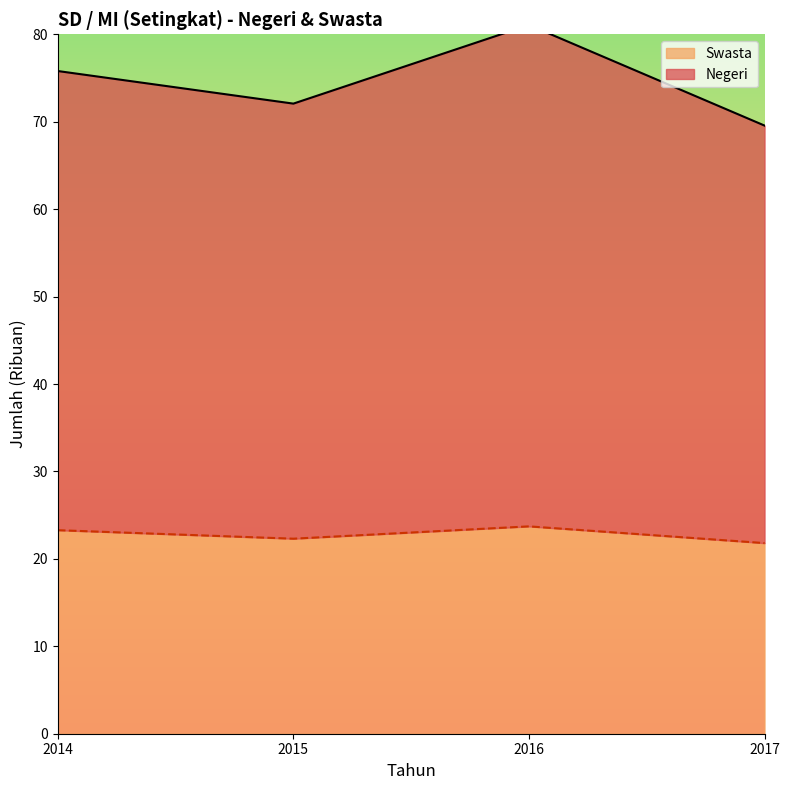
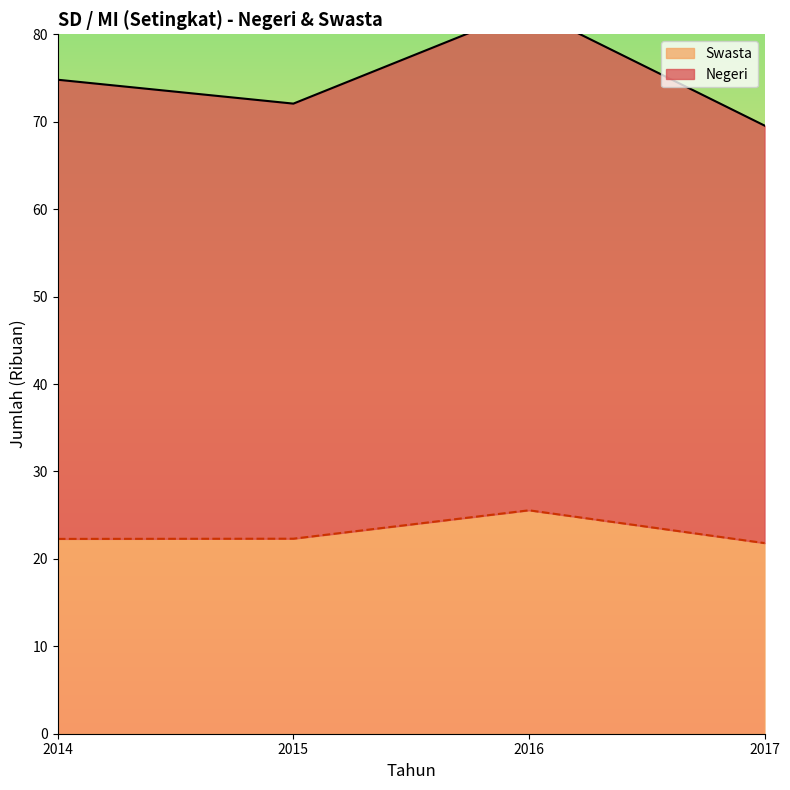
Swasta, 2014: 23 -> 22
Swasta, 2016: 24 -> 26
